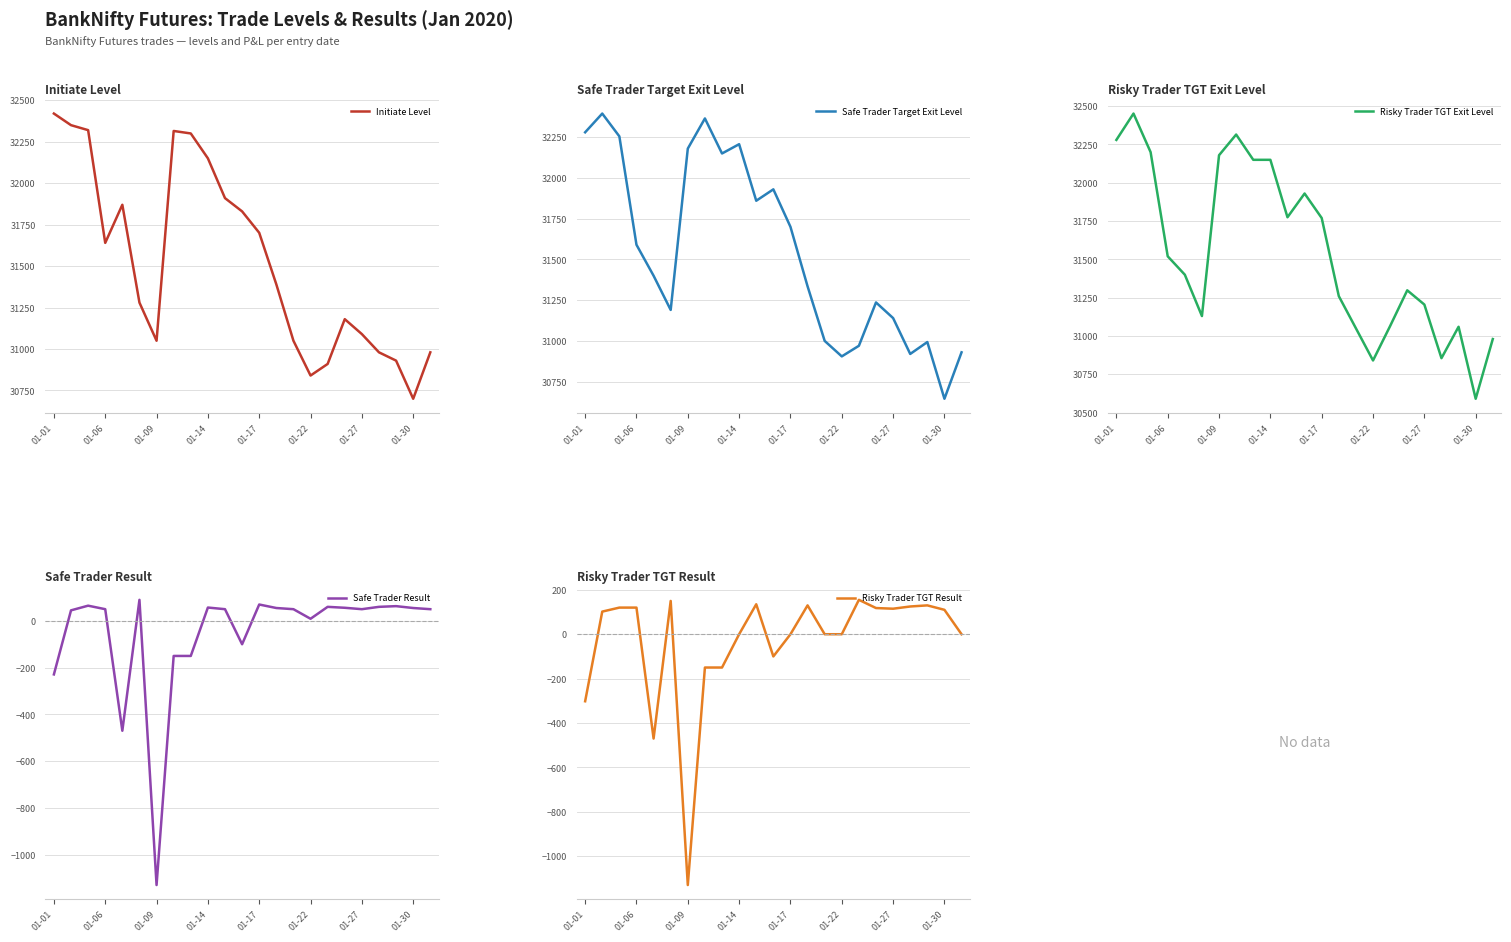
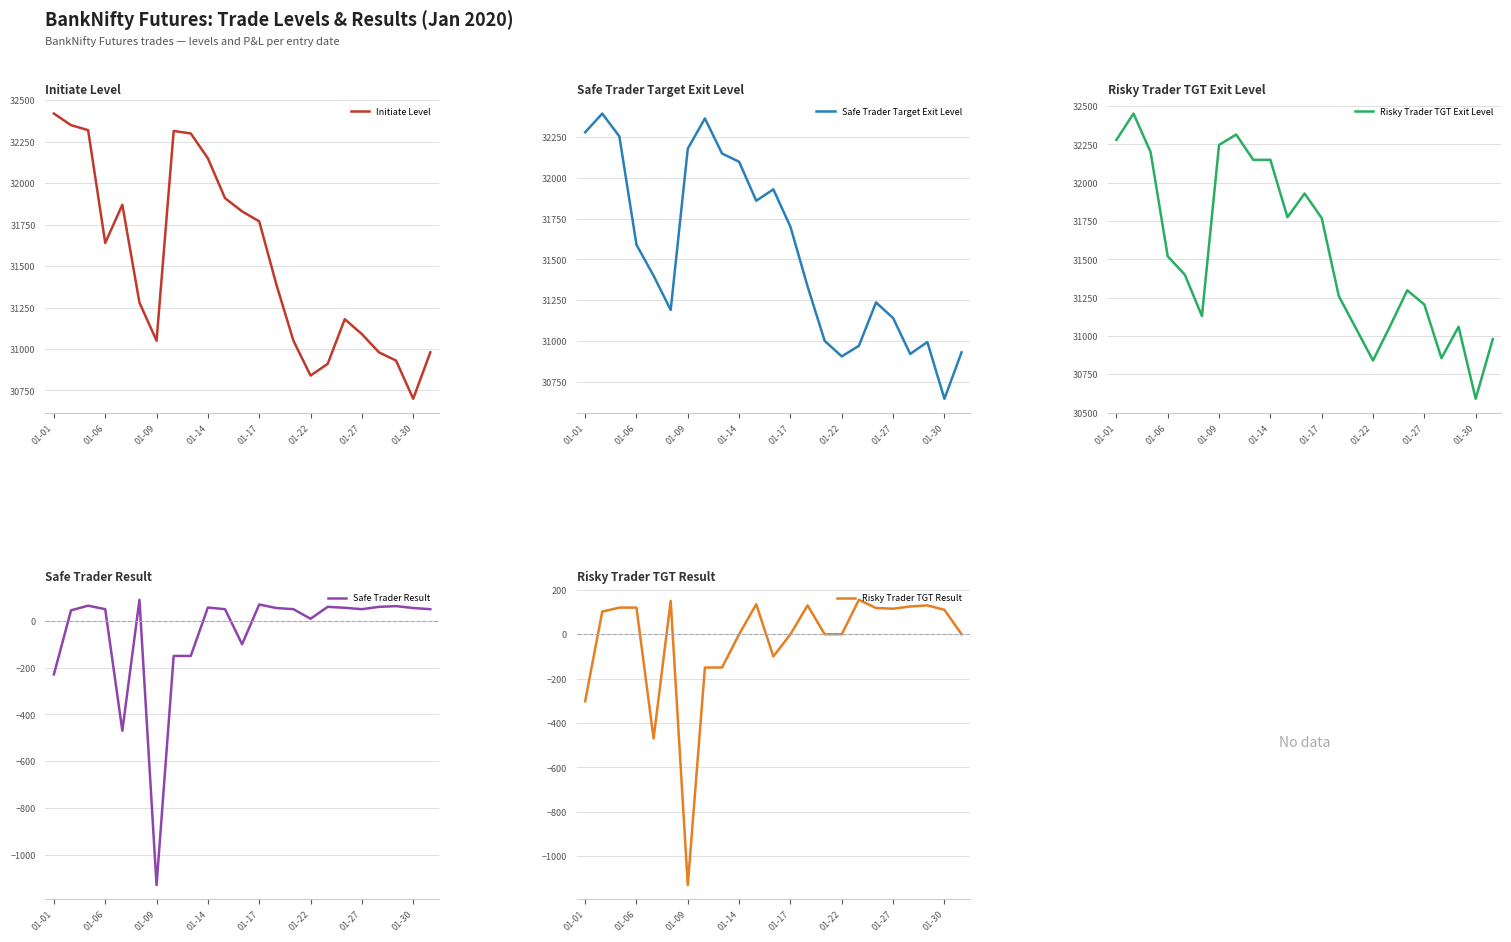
Initiate Level, 01-17: 31700 -> 31770
Safe Trader Target Exit Level, 01-14: 32210 -> 32100
Risky Trader TGT Exit Level, 01-09: 32180 -> 32250
